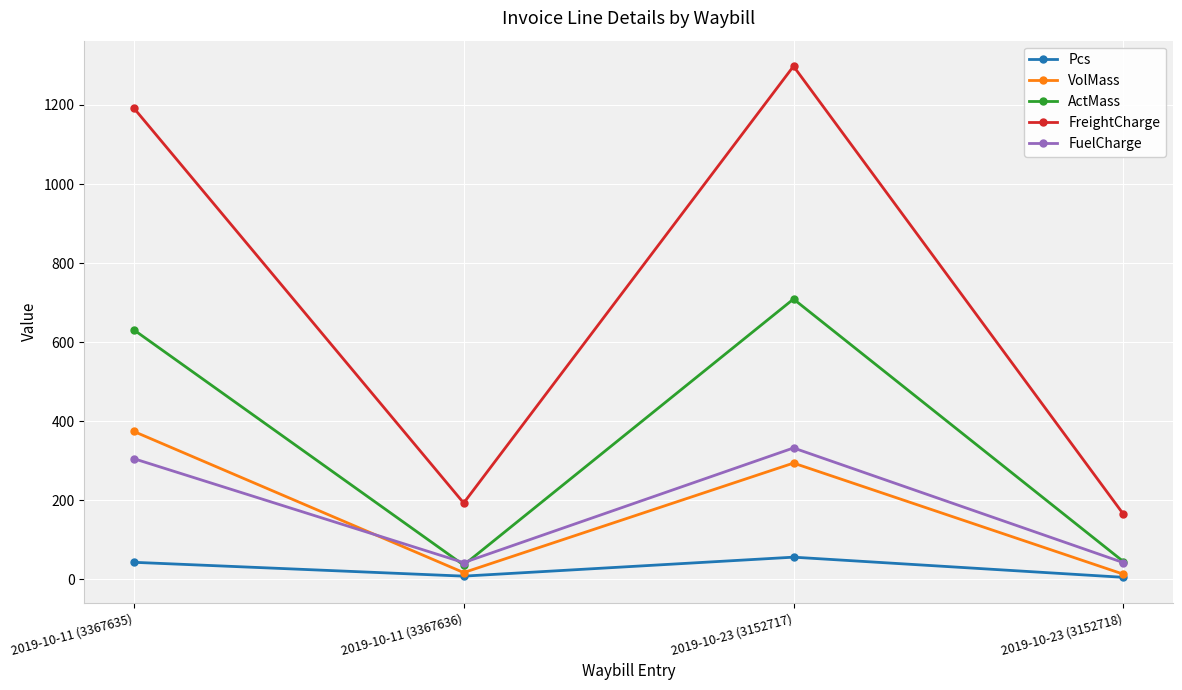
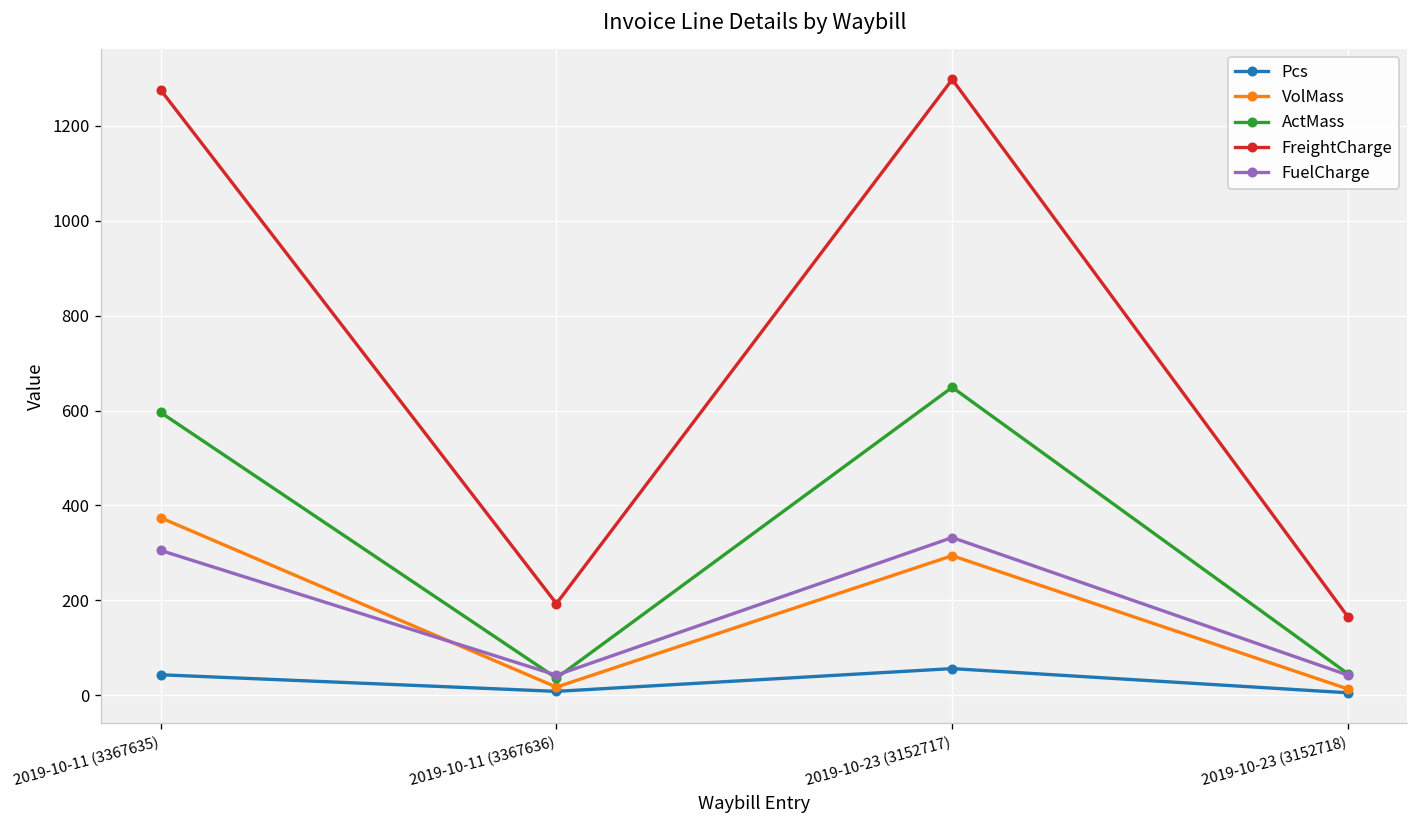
ActMass, 2019-10-11 (3367635): 630 -> 600
FreightCharge, 2019-10-11 (3367635): 1190 -> 1280
ActMass, 2019-10-23 (3152717): 710 -> 650
